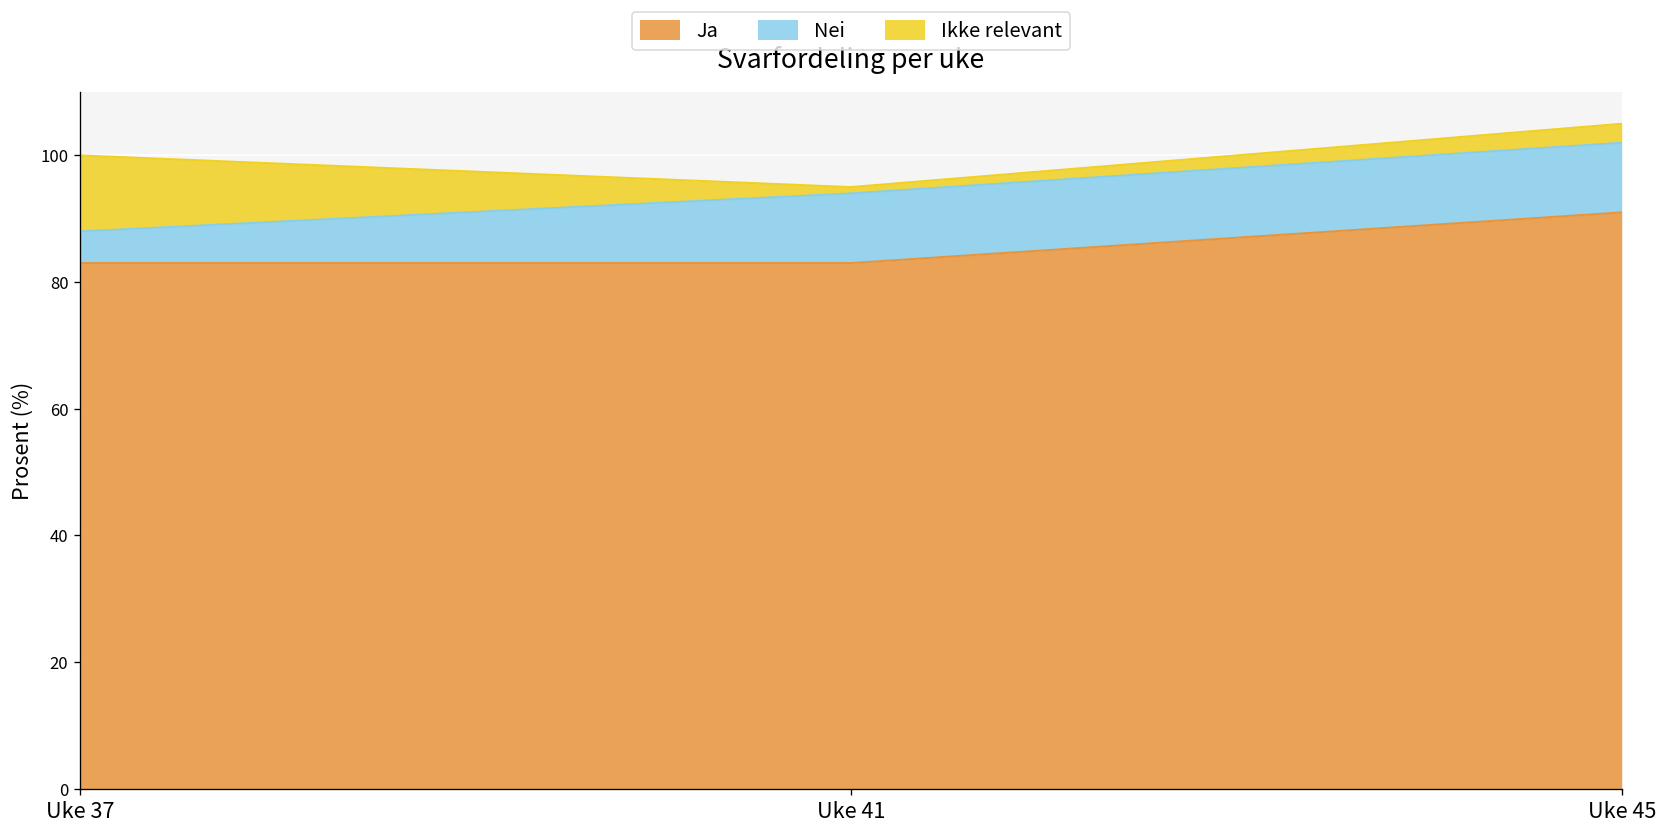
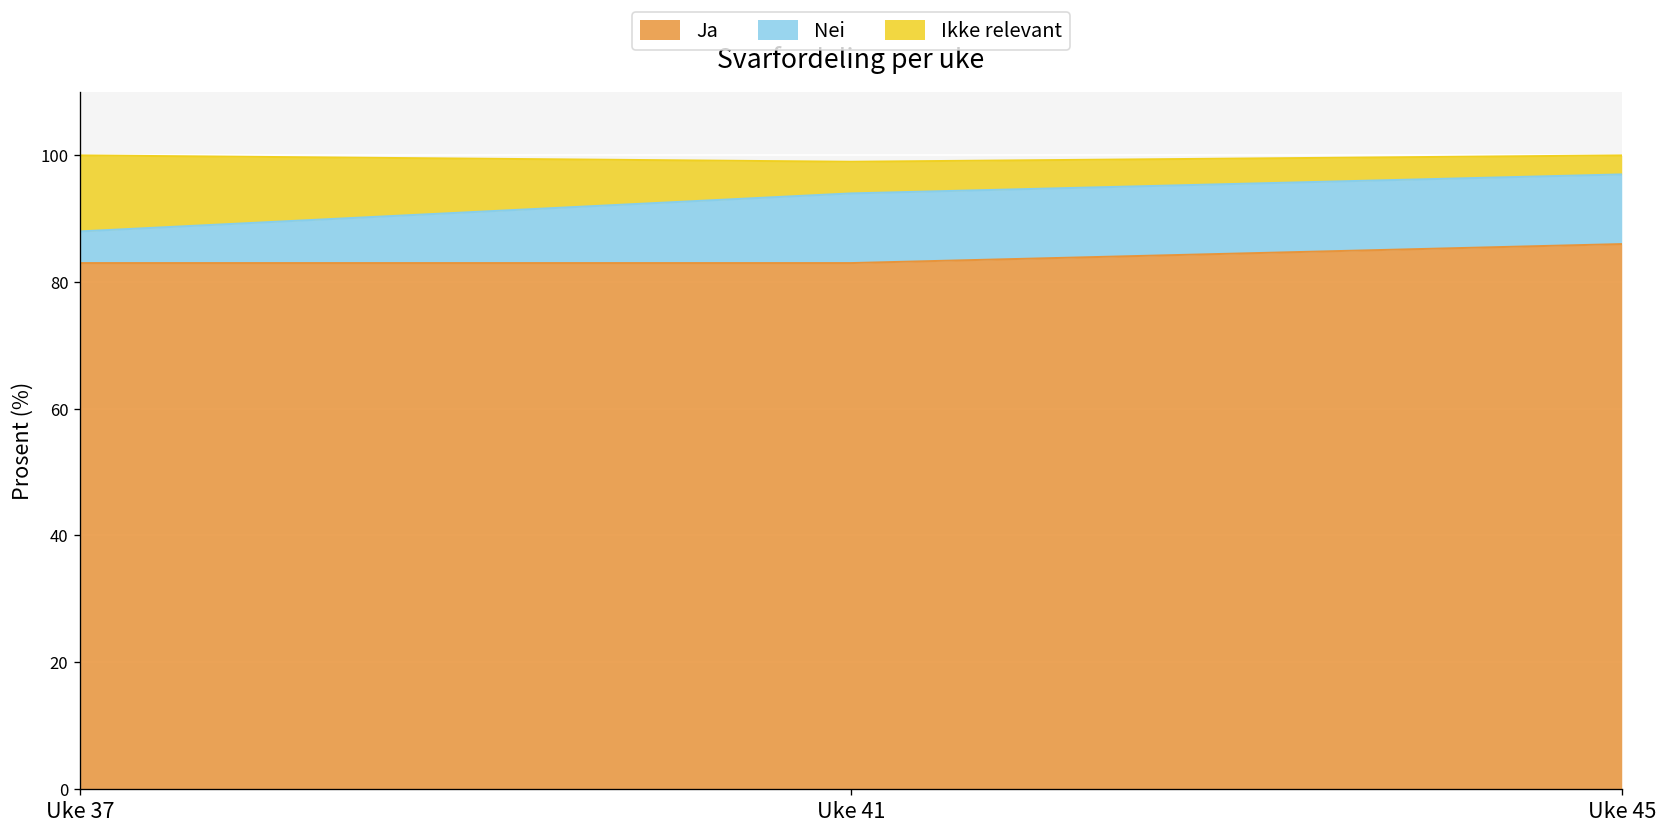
Ikke relevant, Uke 41: 1 -> 5
Ja, Uke 45: 91 -> 86
